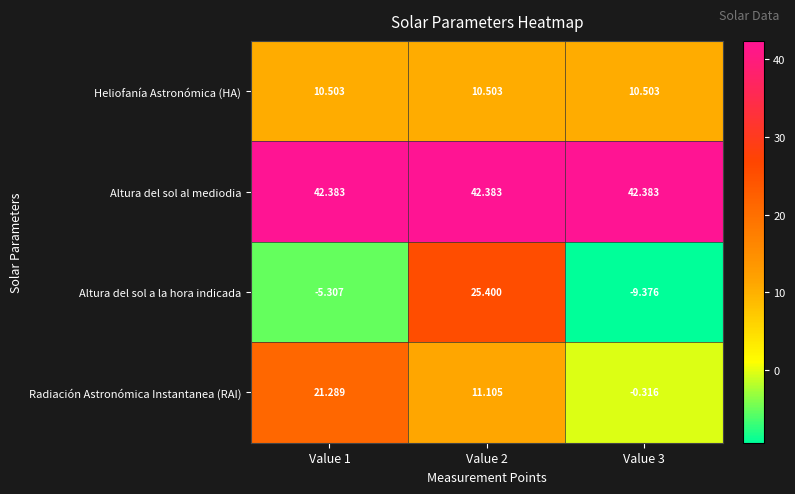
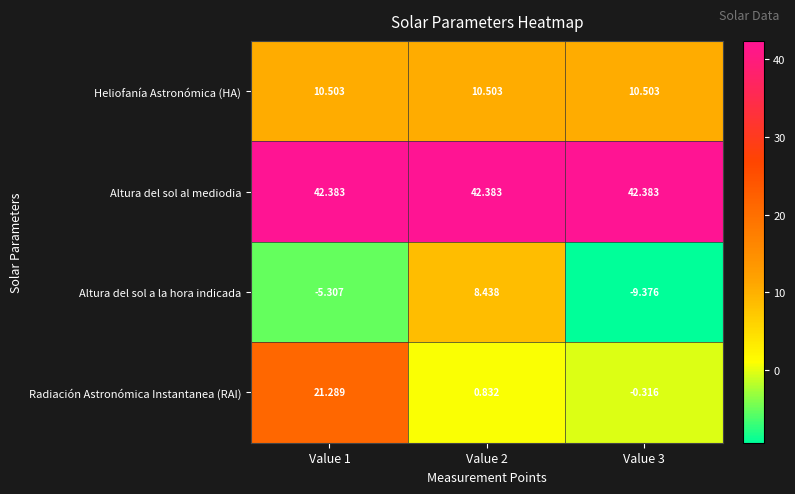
Altura del sol a la hora indicada, Value 2: 25.400 -> 8.438
Radiación Astronómica Instantanea (RAI), Value 2: 11.105 -> 0.832
